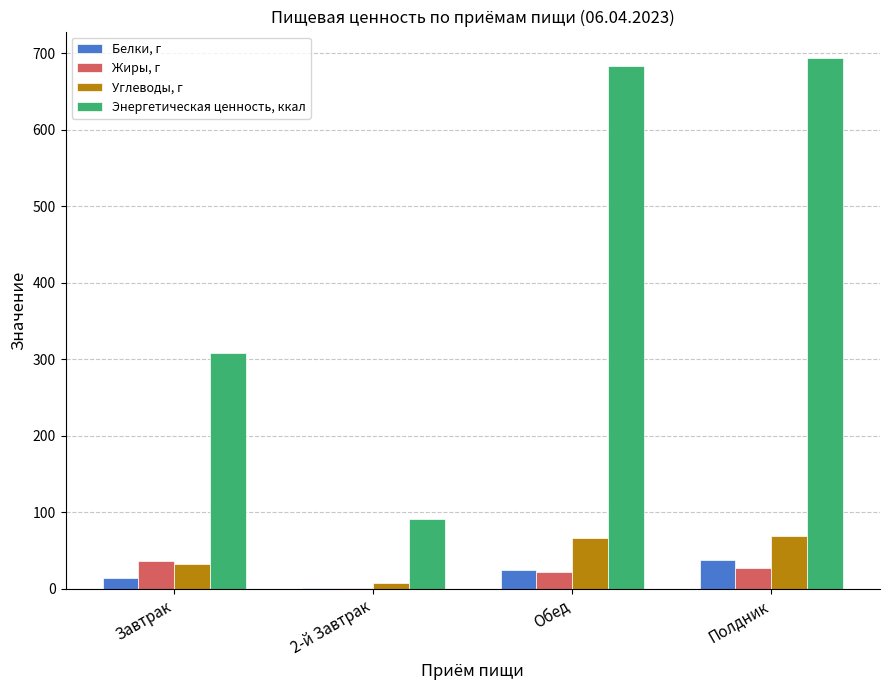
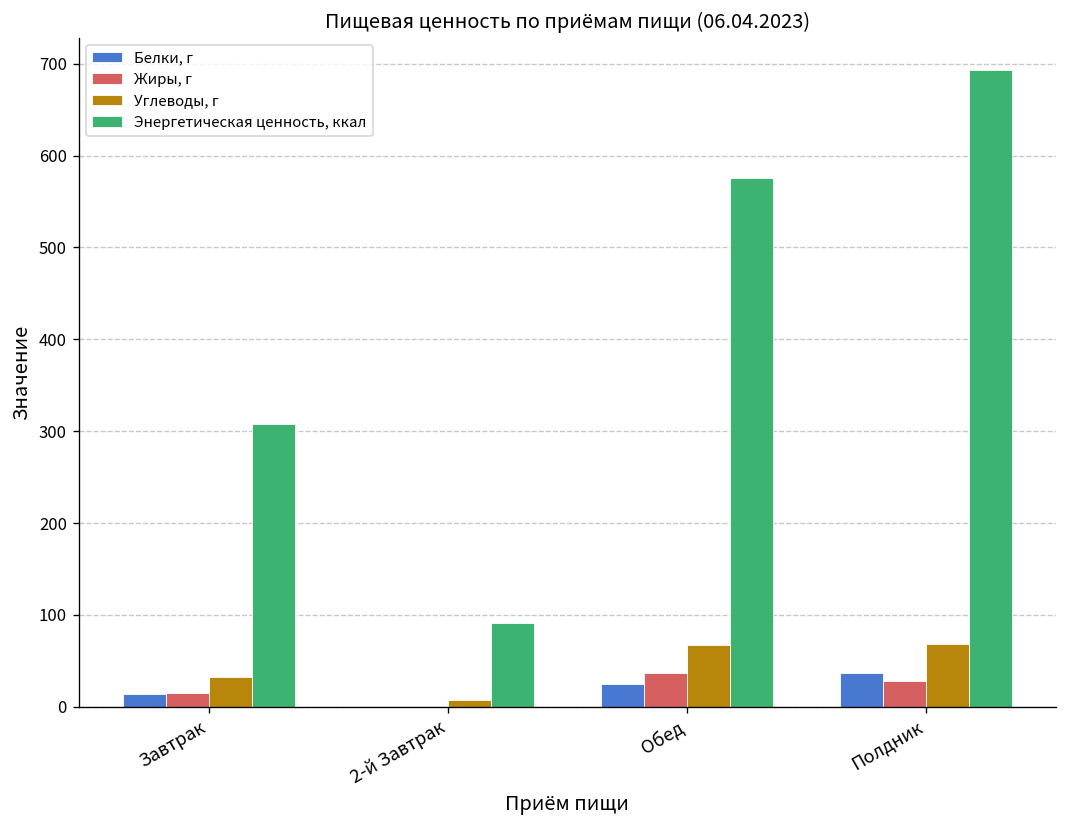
Жиры, г, Завтрак: 40 -> 20
Жиры, г, Обед: 20 -> 40
Энергетическая ценность, ккал, Обед: 680 -> 580
